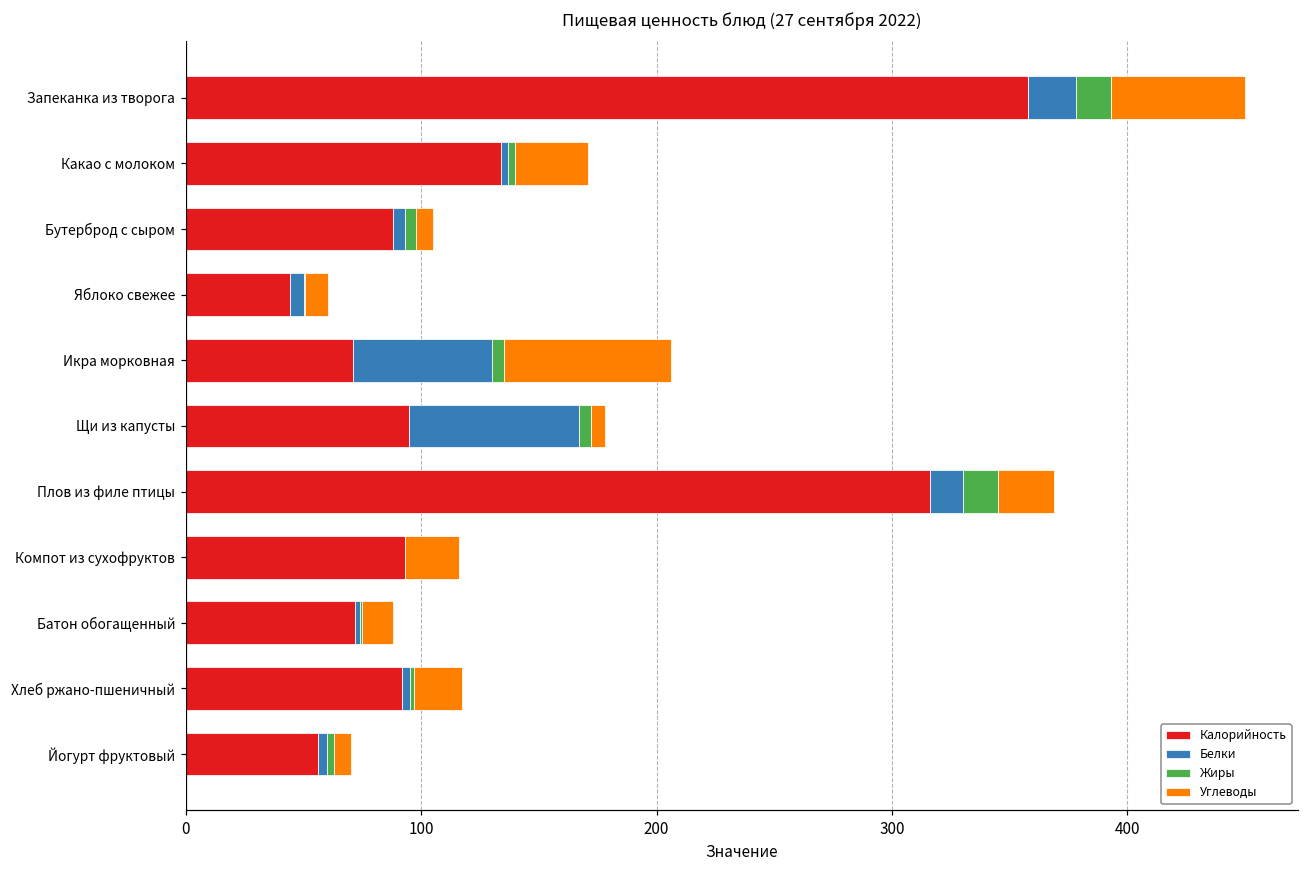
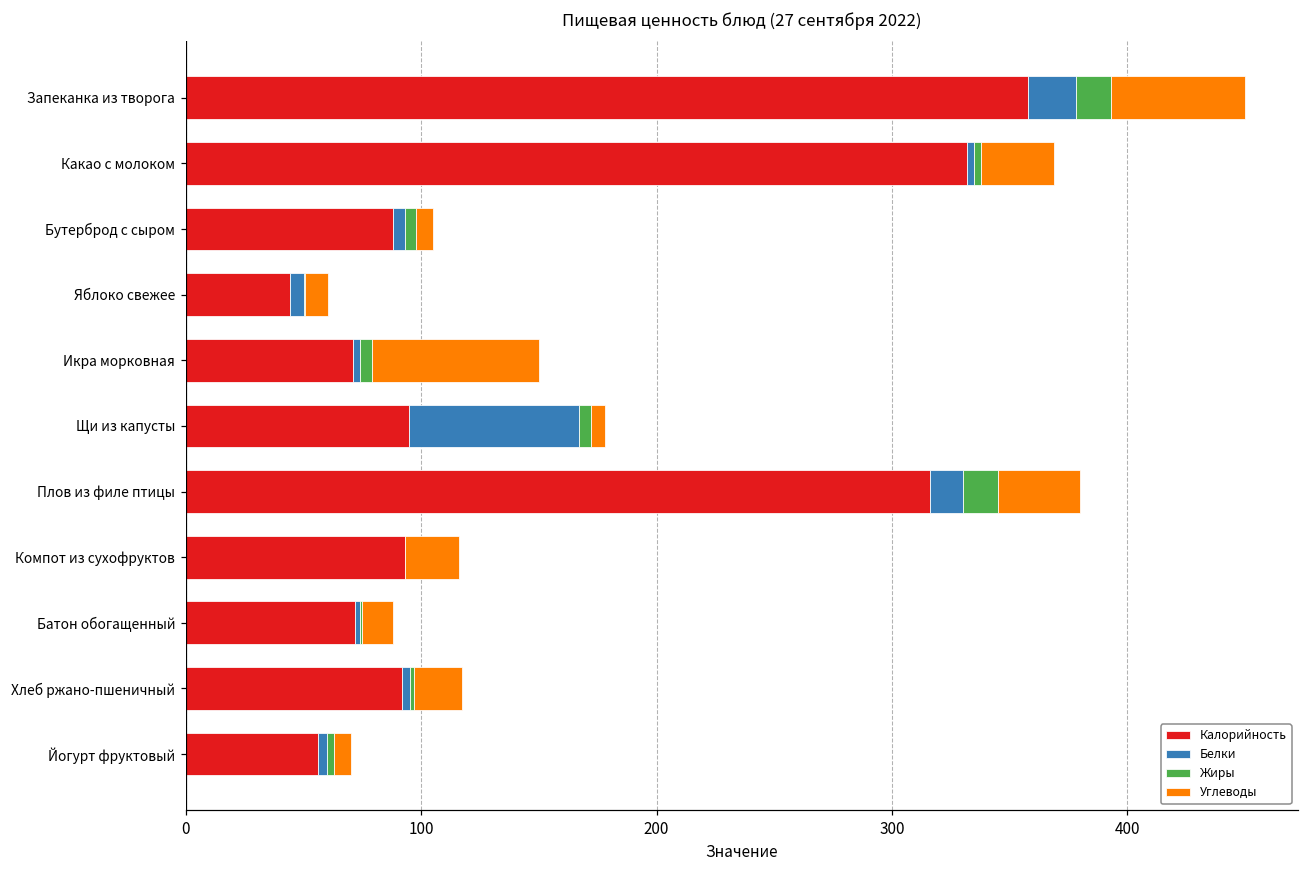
Калорийность, Какао с молоком: 134 -> 332
Белки, Икра морковная: 59 -> 3
Углеводы, Плов из филе птицы: 24 -> 35
